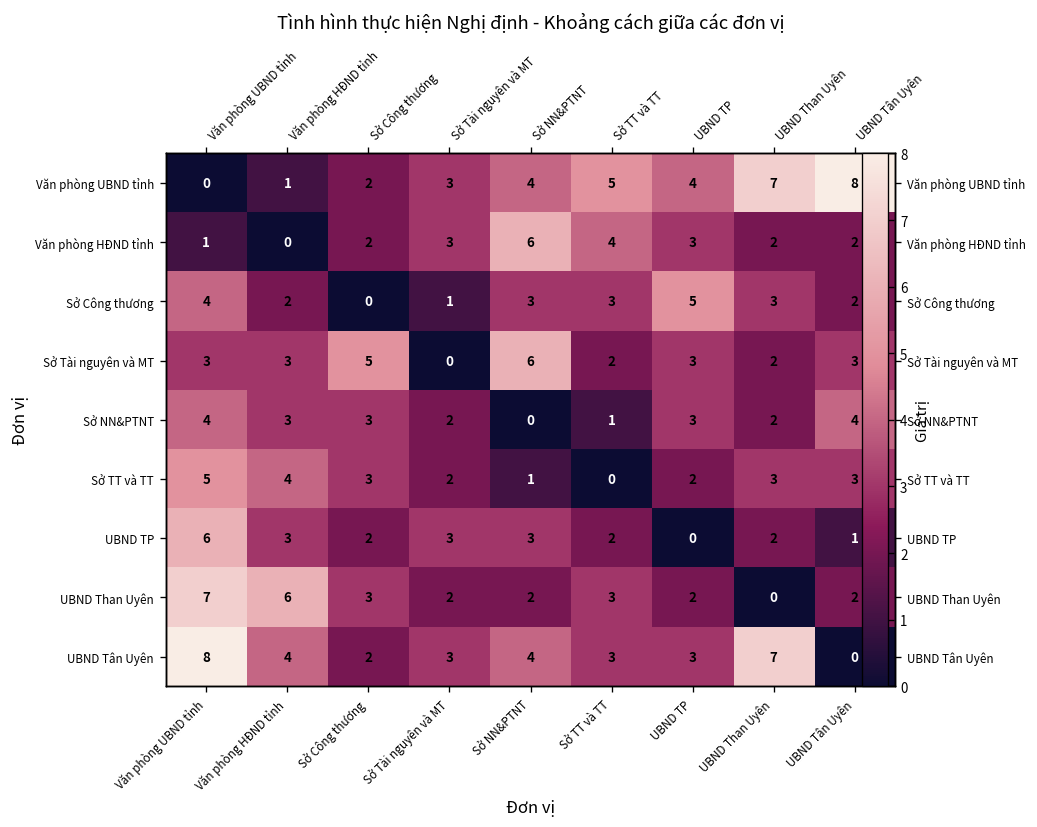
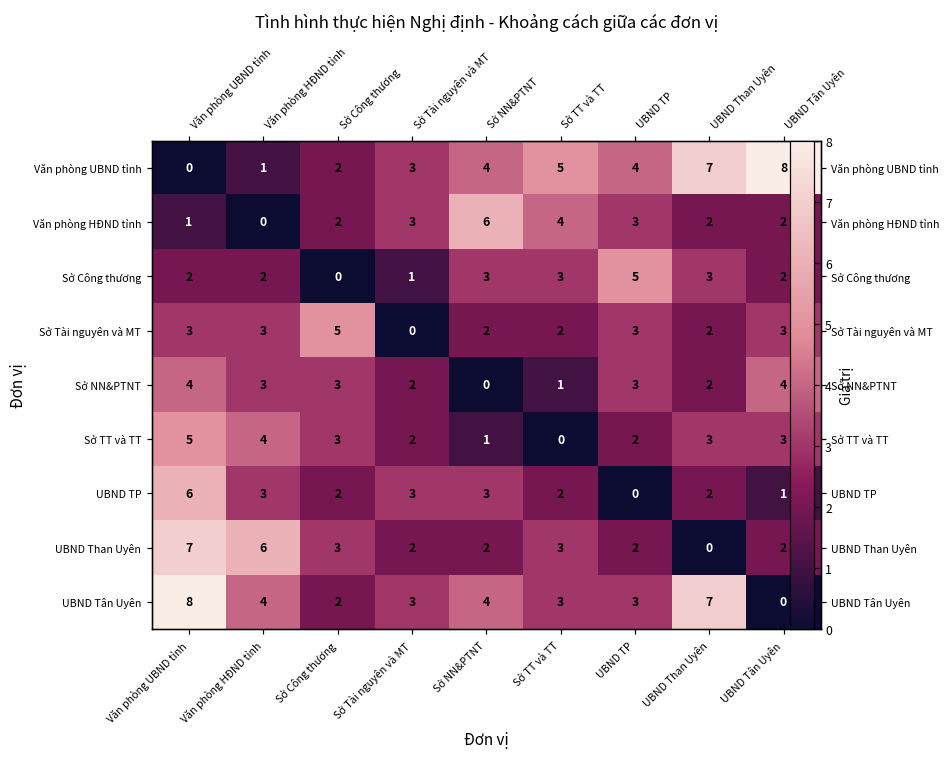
Sở Công thương, Văn phòng UBND tỉnh: 4 -> 2
Sở Tài nguyên và MT, Sở NN&PTNT: 6 -> 2
